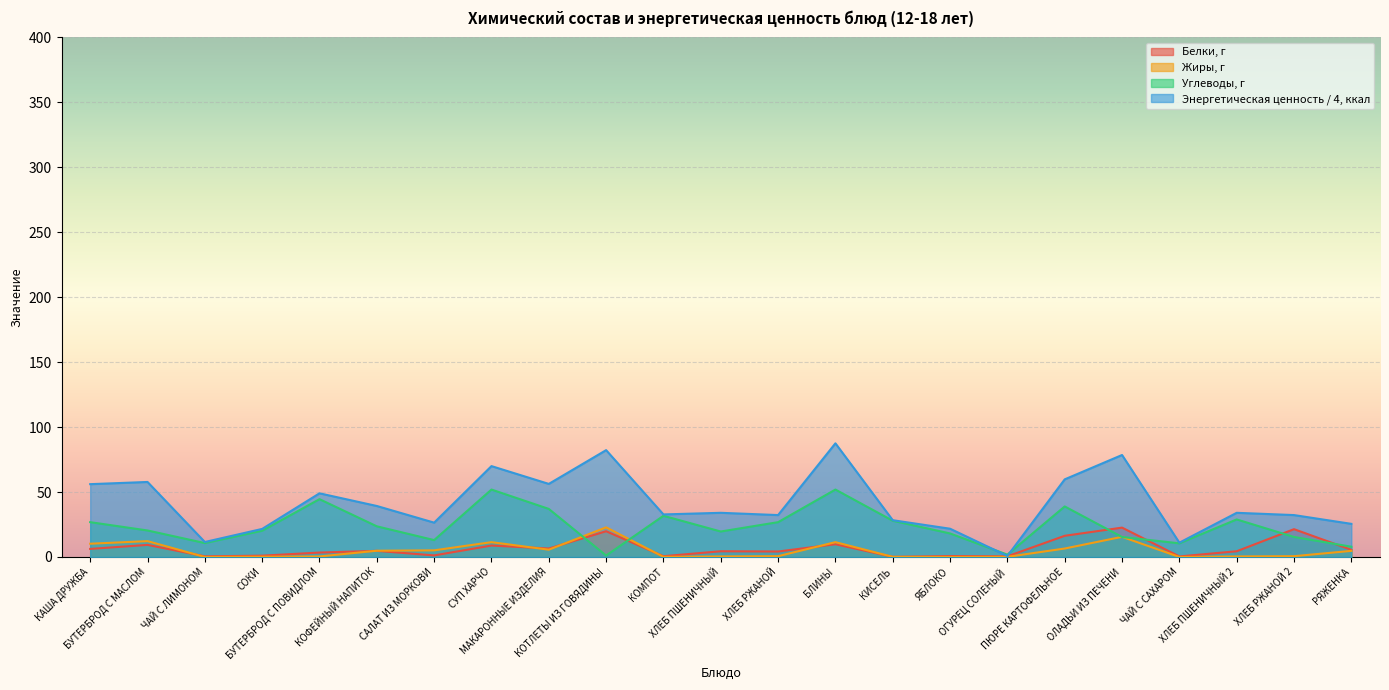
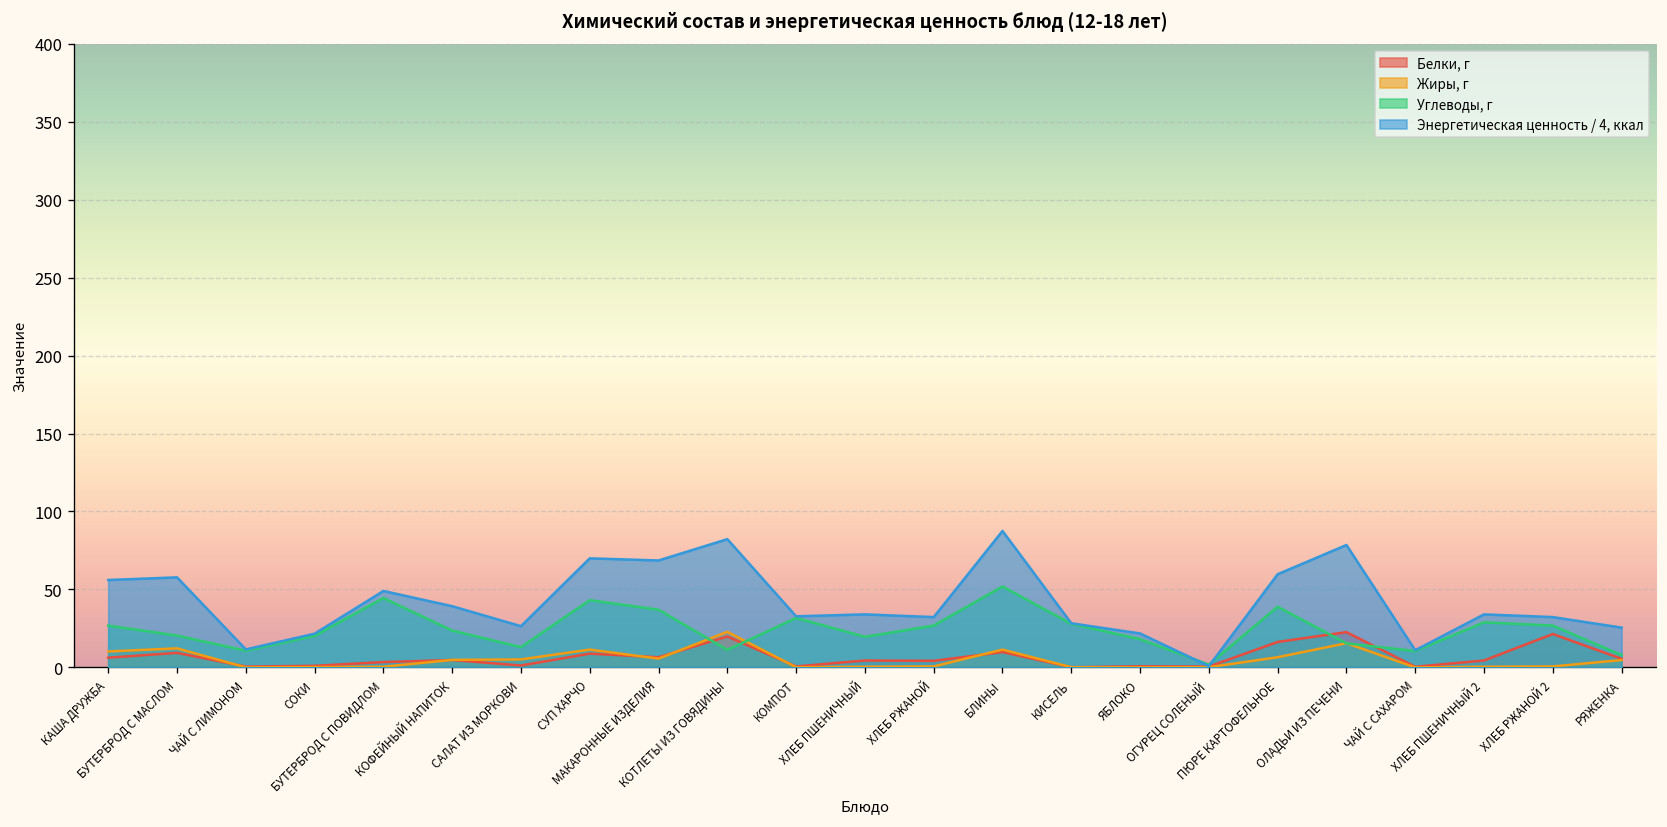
Углеводы, г, СУП ХАРЧО: 52 -> 43
Энергетическая ценность / 4, ккал, МАКАРОННЫЕ ИЗДЕЛИЯ: 56 -> 69
Углеводы, г, КОТЛЕТЫ ИЗ ГОВЯДИНЫ: 1 -> 11
Углеводы, г, ХЛЕБ РЖАНОЙ 2: 15 -> 27
